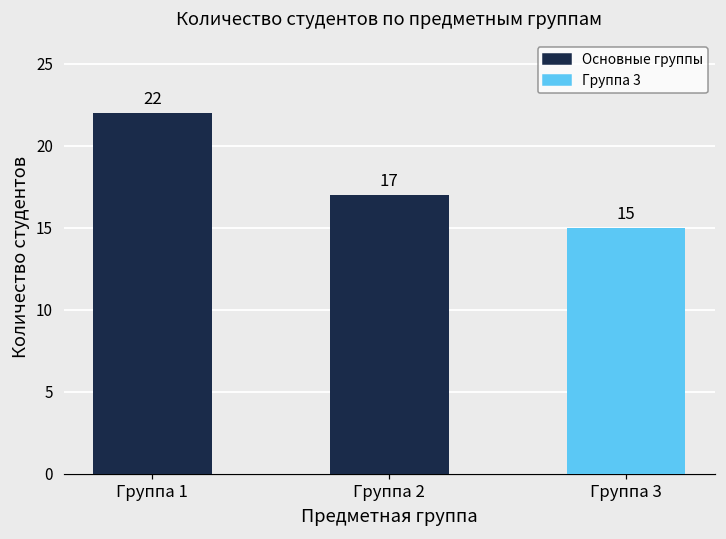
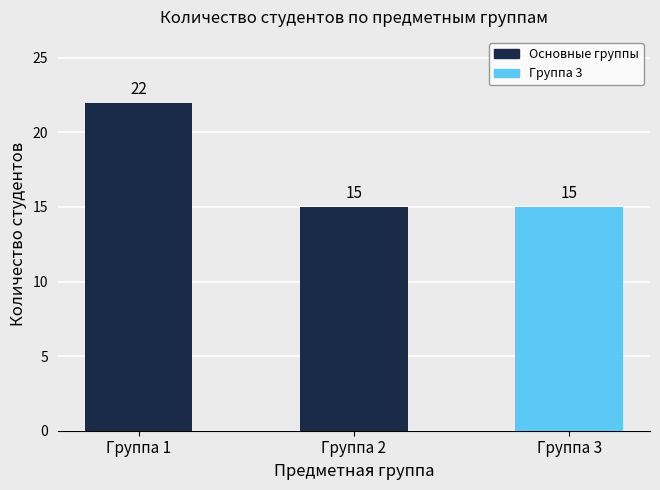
Группа 2: 17 -> 15
